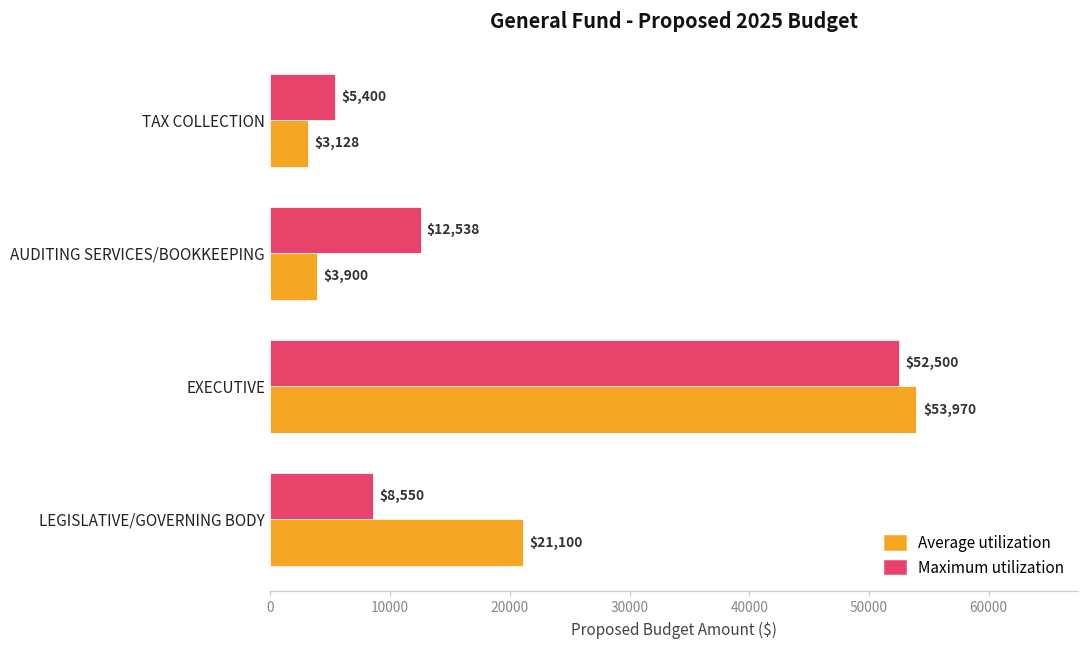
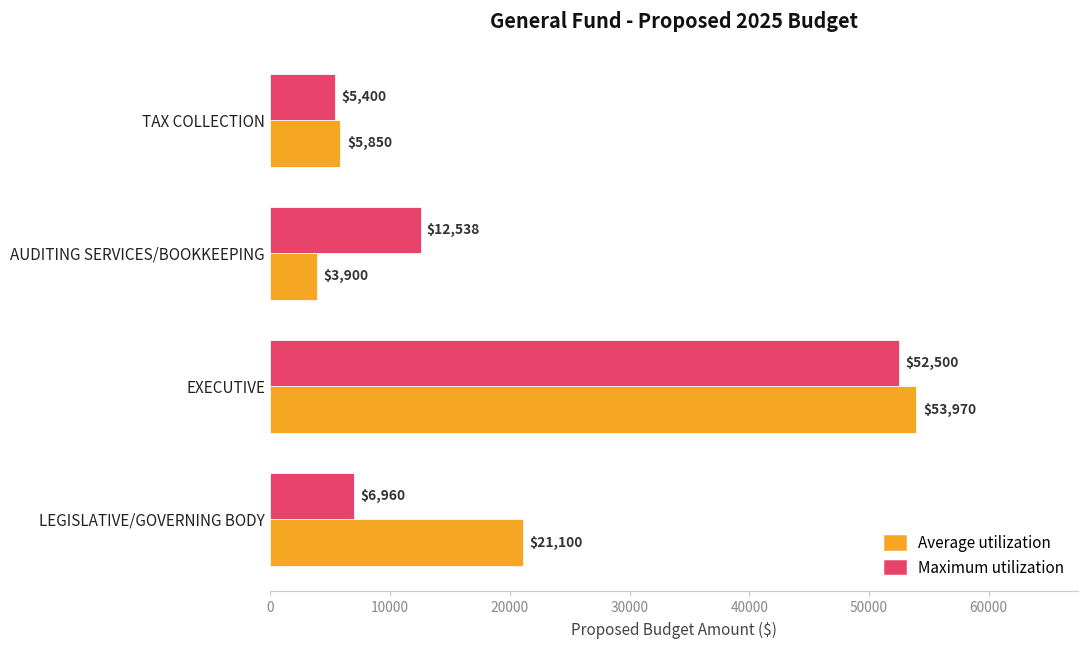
Average utilization, TAX COLLECTION: $3,128 -> $5,850
Maximum utilization, LEGISLATIVE/GOVERNING BODY: $8,550 -> $6,960
